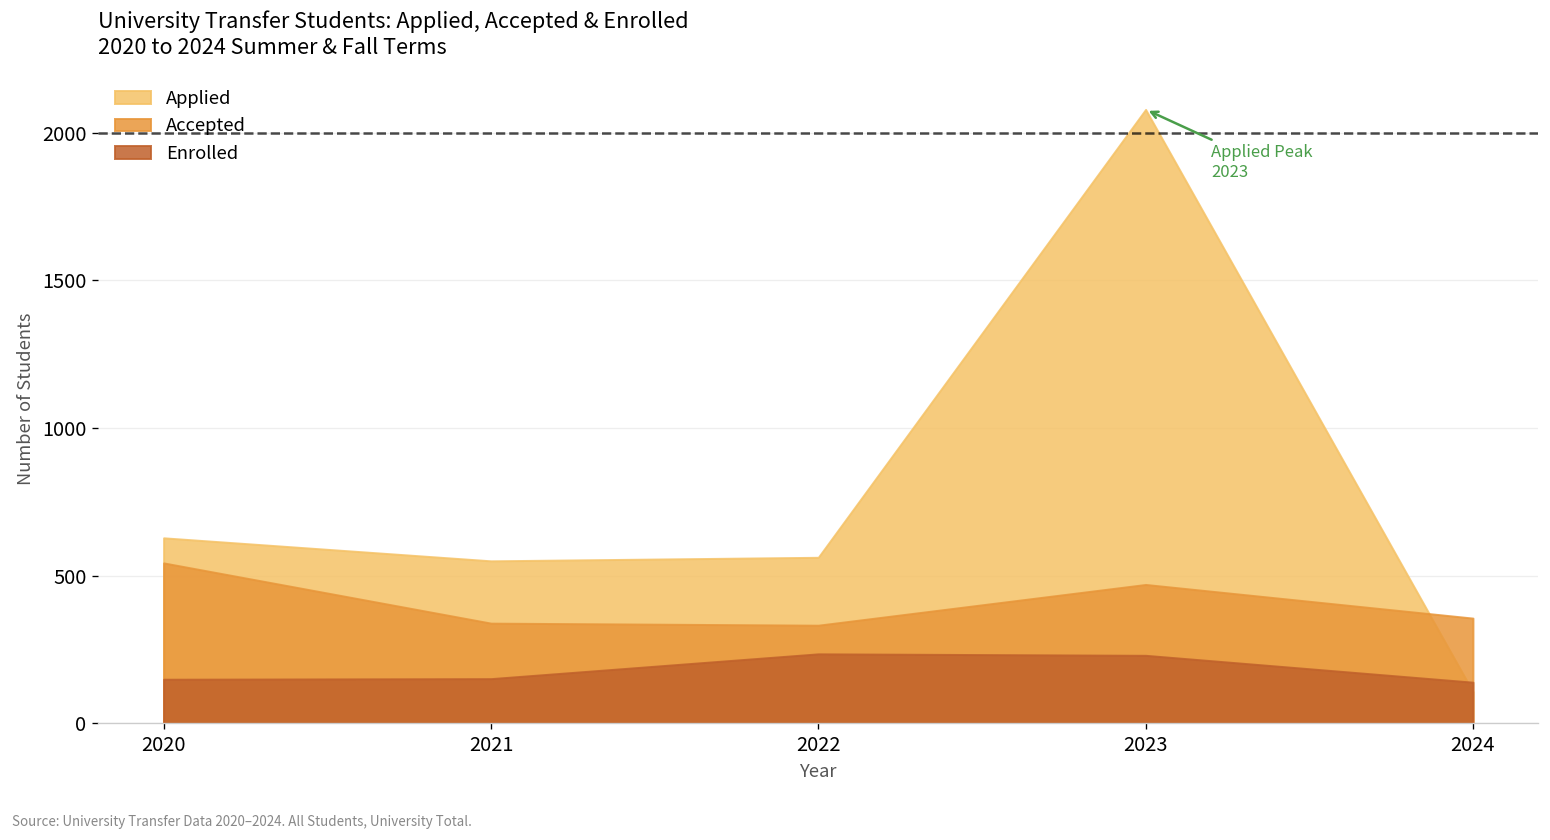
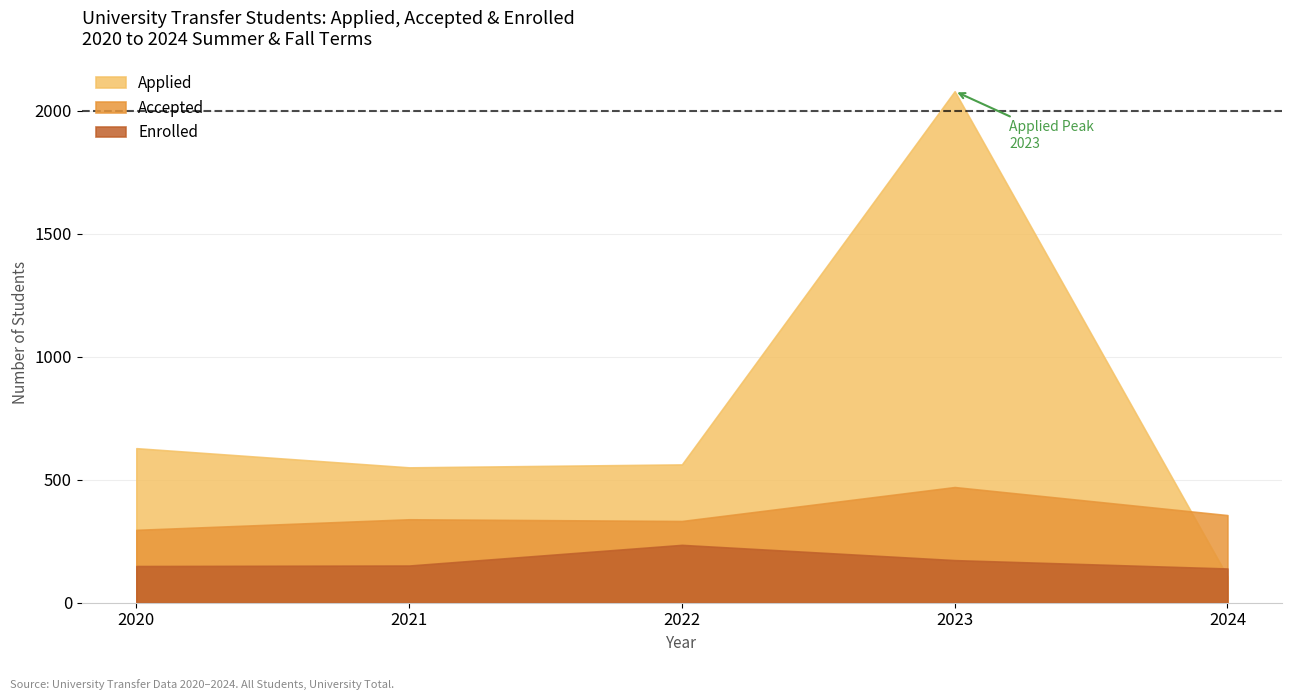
Accepted, 2020: 540 -> 300
Enrolled, 2023: 230 -> 170
